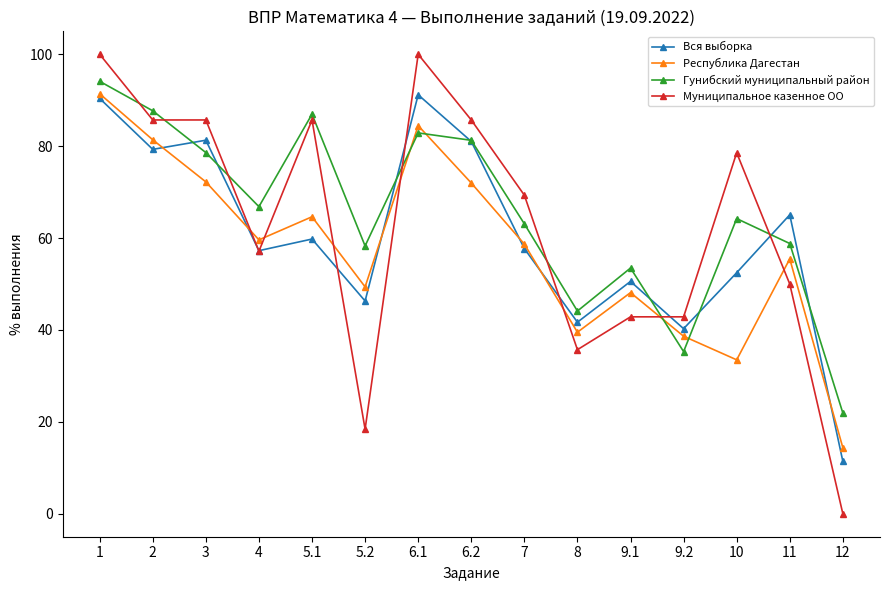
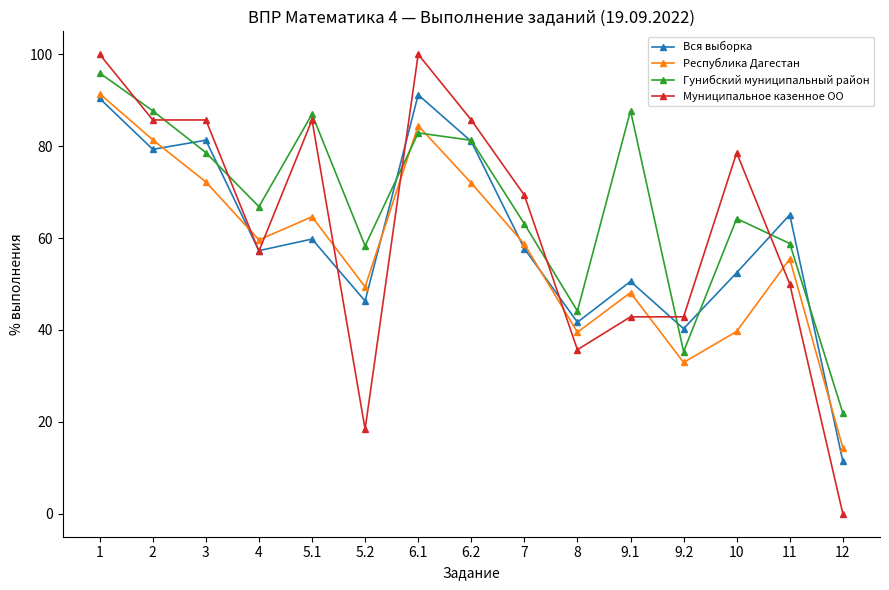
Гунибский муниципальный район, 1: 94 -> 96
Гунибский муниципальный район, 9.1: 53 -> 88
Республика Дагестан, 9.2: 39 -> 33
Республика Дагестан, 10: 34 -> 40
